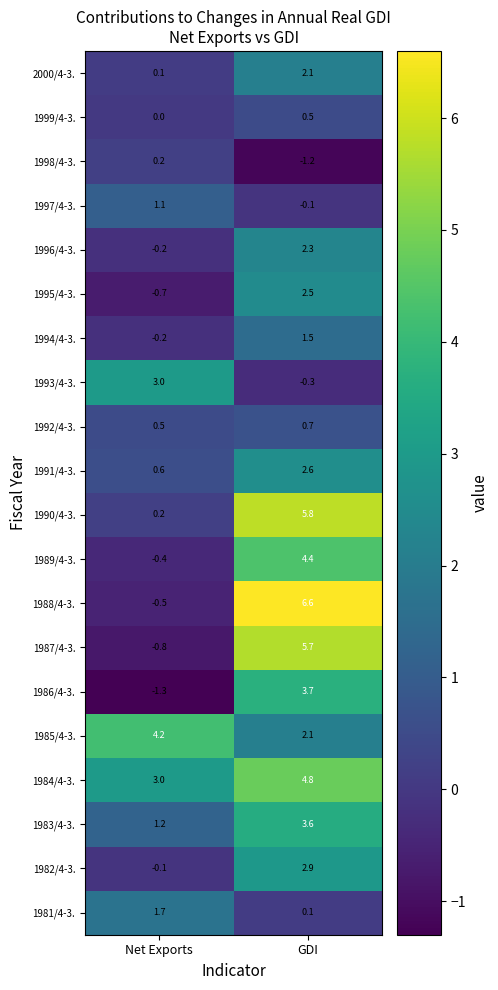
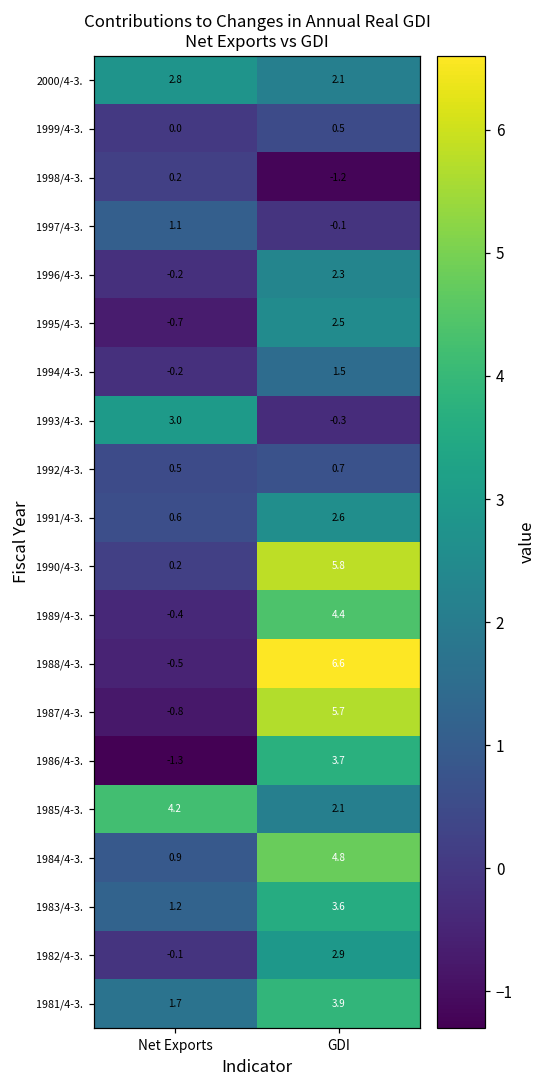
2000/4-3., Net Exports: 0.1 -> 2.8
1984/4-3., Net Exports: 3.0 -> 0.9
1981/4-3., GDI: 0.1 -> 3.9
